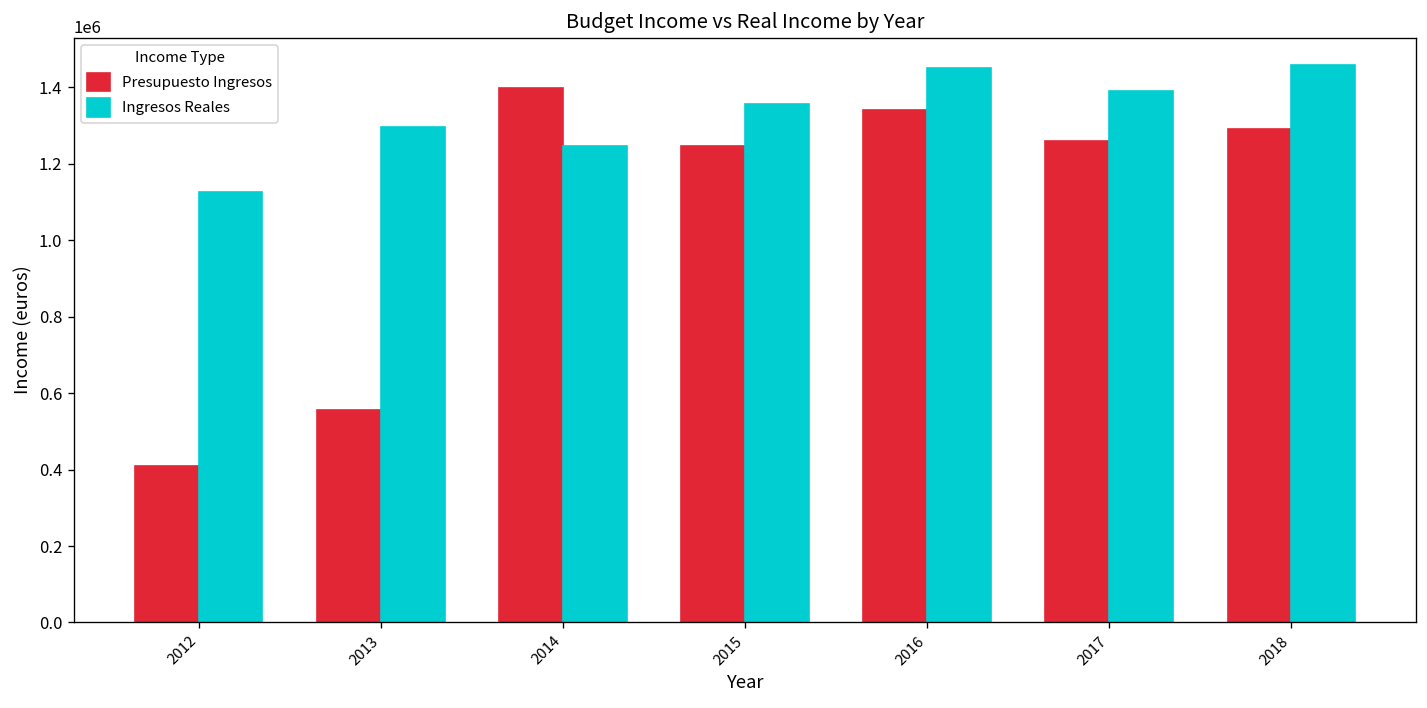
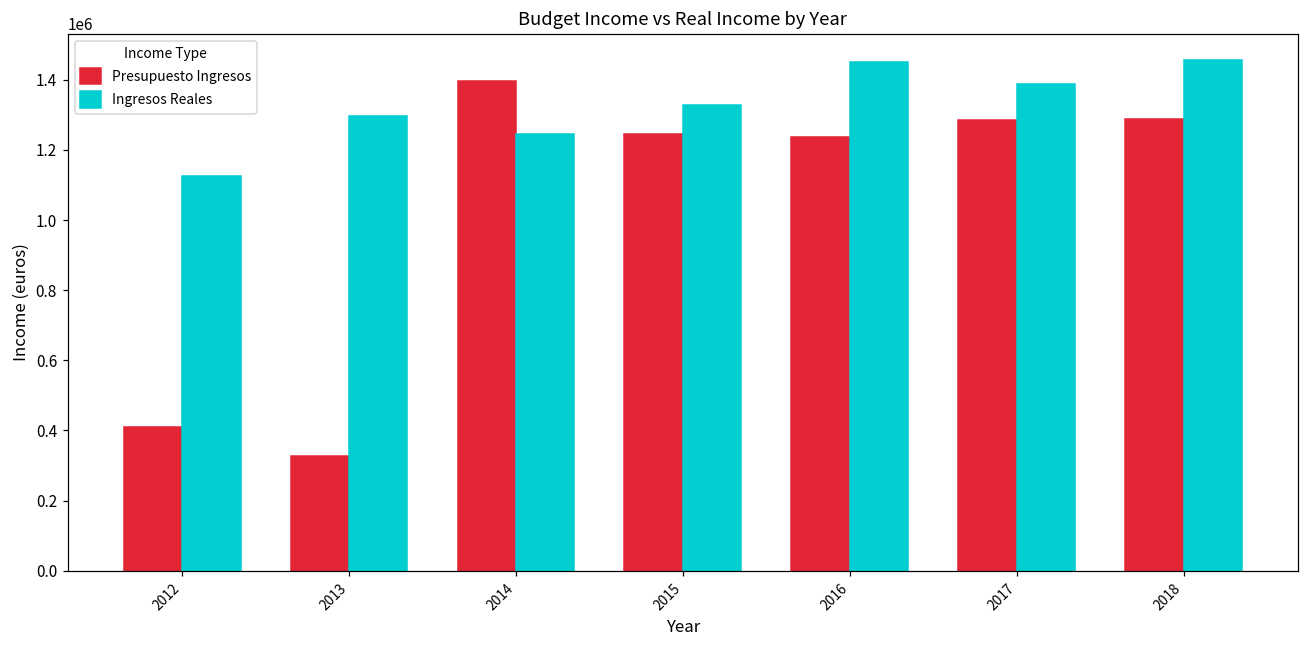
Presupuesto Ingresos, 2013: 560000 -> 330000
Ingresos Reales, 2015: 1360000 -> 1330000
Presupuesto Ingresos, 2016: 1340000 -> 1240000
Presupuesto Ingresos, 2017: 1260000 -> 1290000
